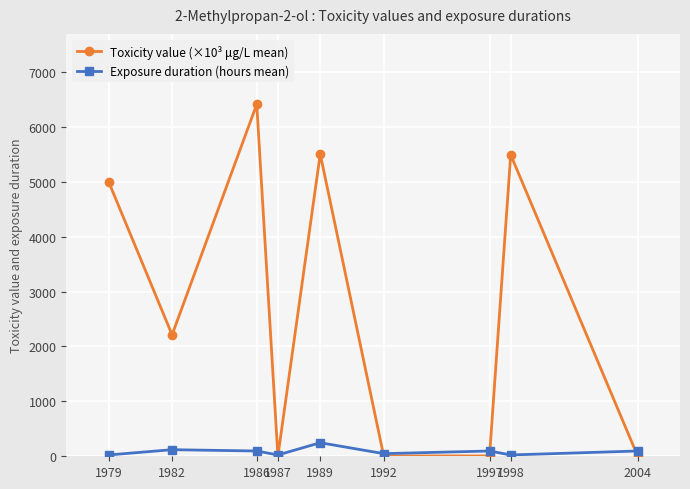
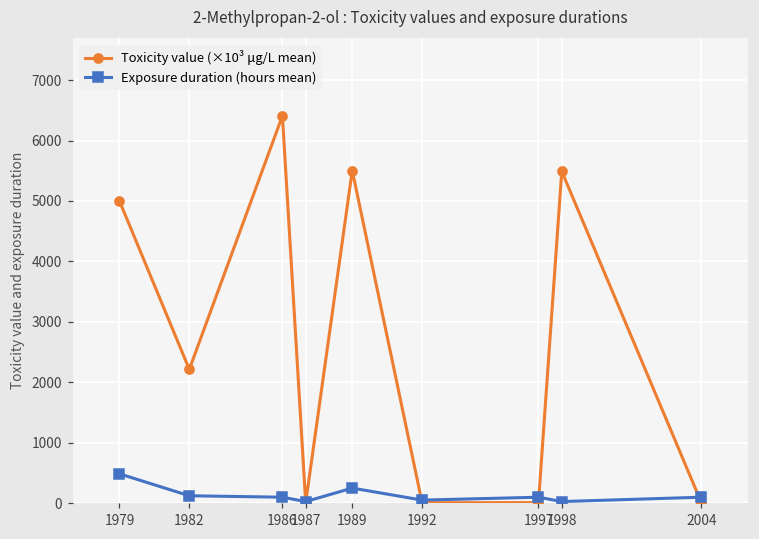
Exposure duration (hours mean), 1979: 0 -> 500
